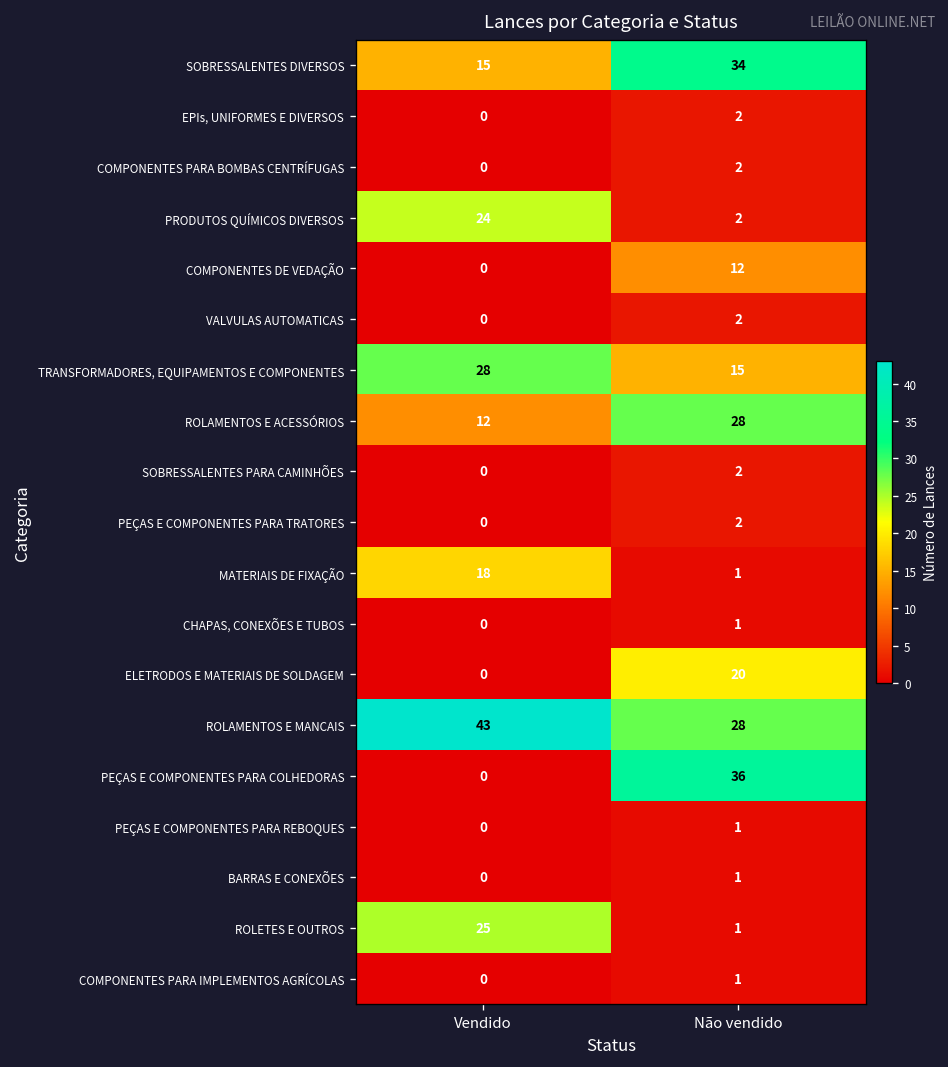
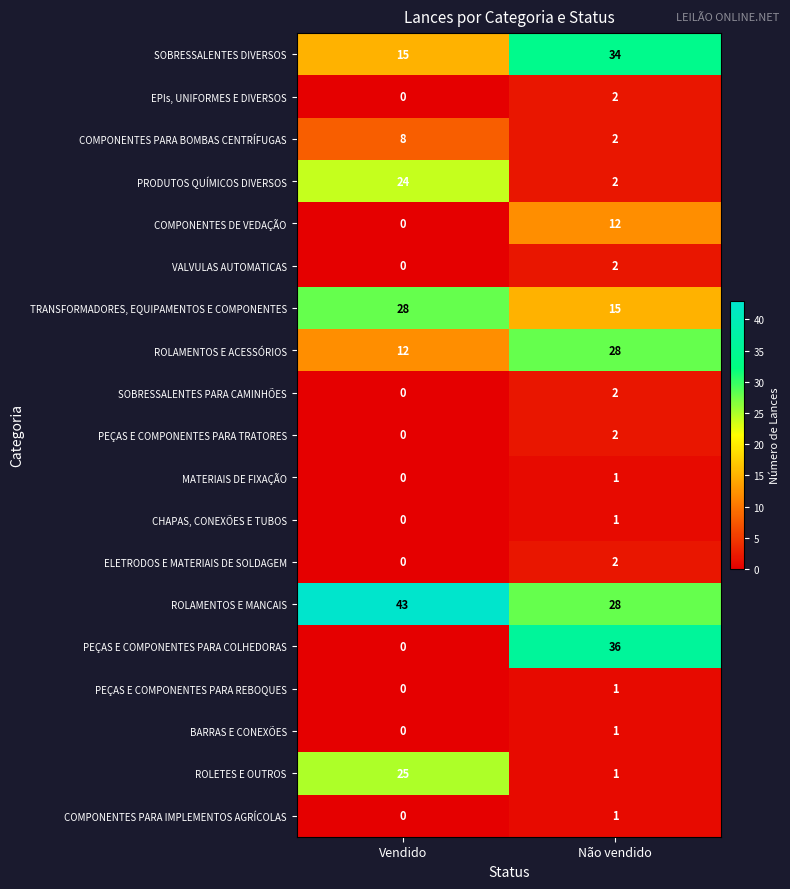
COMPONENTES PARA BOMBAS CENTRÍFUGAS, Vendido: 0 -> 8
MATERIAIS DE FIXAÇÃO, Vendido: 18 -> 0
ELETRODOS E MATERIAIS DE SOLDAGEM, Não vendido: 20 -> 2
